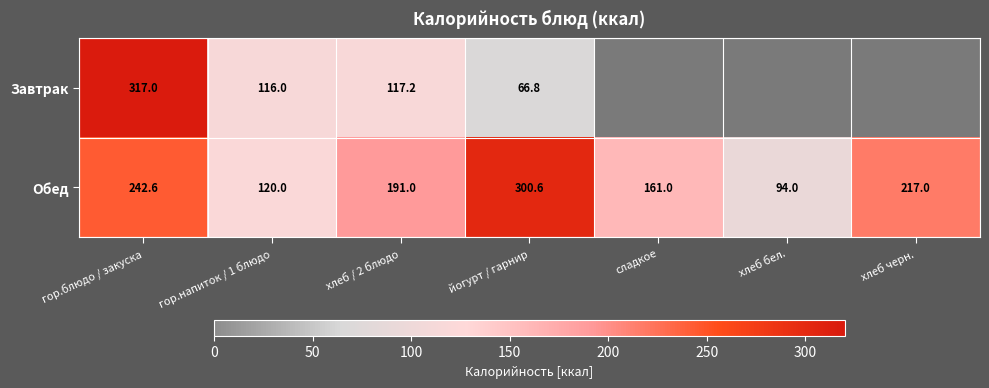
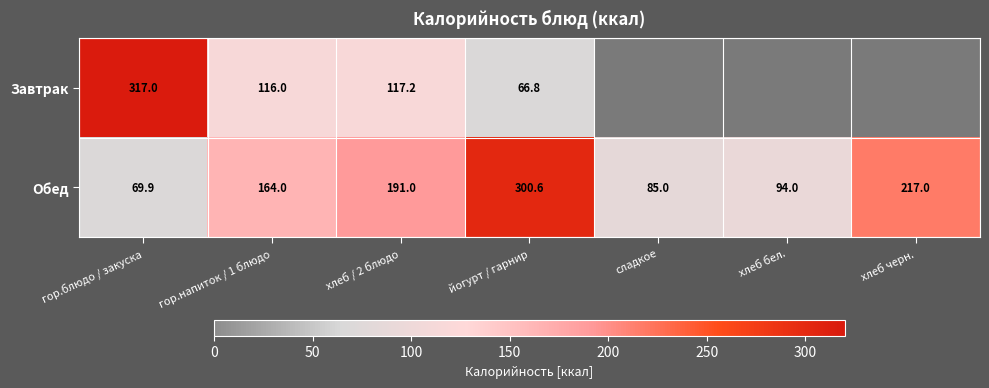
Обед, гор.блюдо / закуска: 242.6 -> 69.9
Обед, гор.напиток / 1 блюдо: 120.0 -> 164.0
Обед, сладкое: 161.0 -> 85.0
